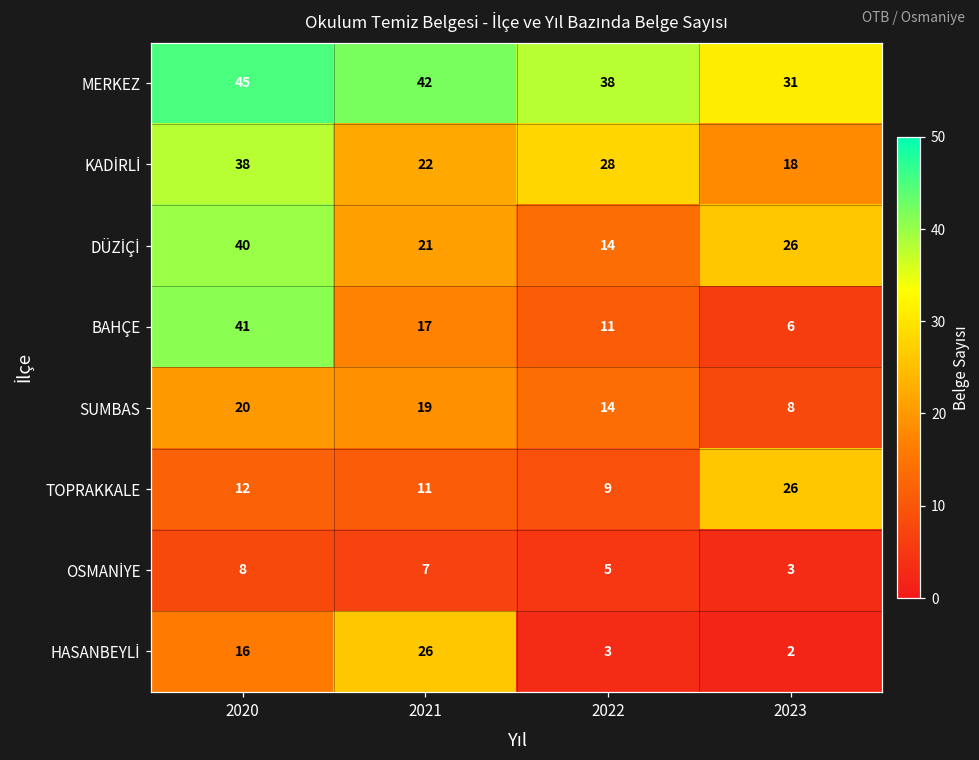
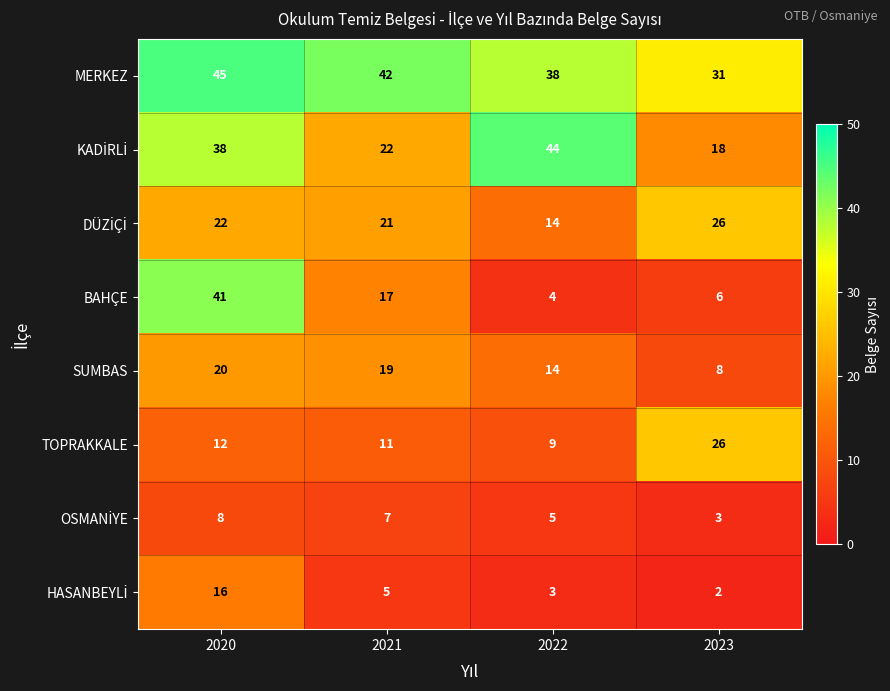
KADİRLİ, 2022: 28 -> 44
DÜZİÇİ, 2020: 40 -> 22
BAHÇE, 2022: 11 -> 4
HASANBEYLİ, 2021: 26 -> 5
